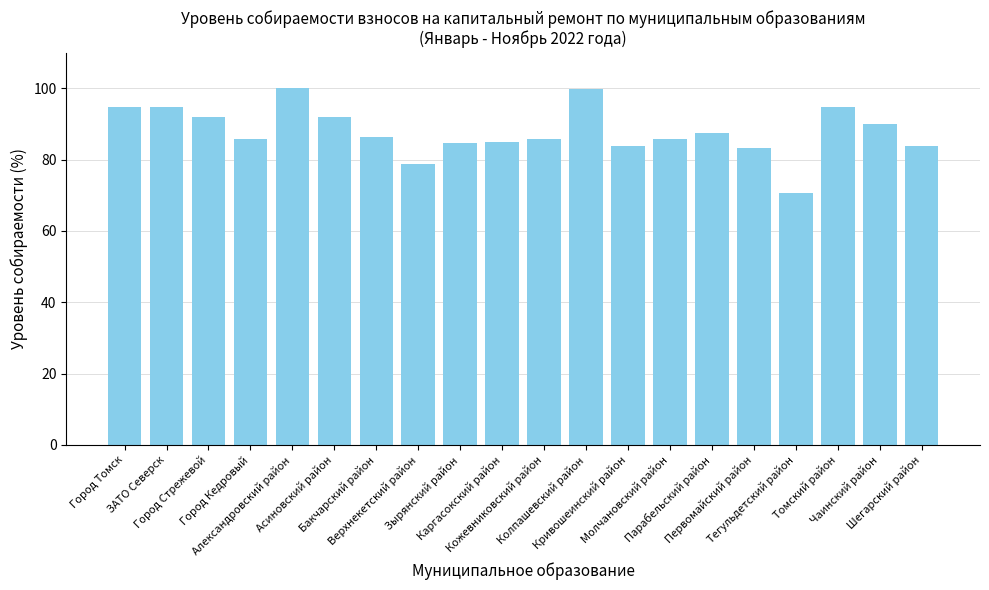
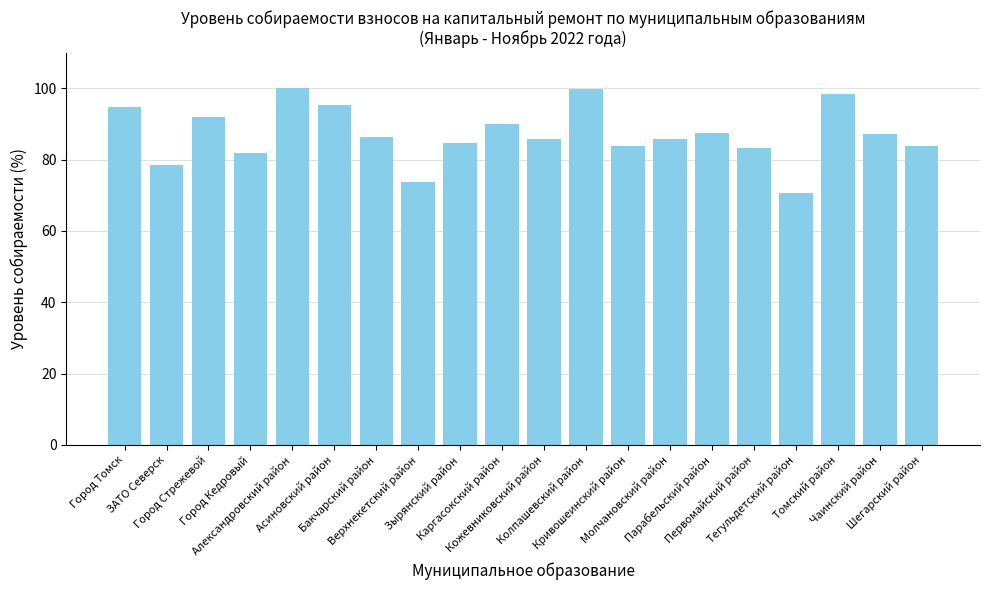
ЗАТО Северск: 95 -> 79
Город Кедровый: 86 -> 82
Асиновский район: 92 -> 95
Верхнекетский район: 79 -> 74
Каргасокский район: 85 -> 90
Томский район: 95 -> 98
Чаинский район: 90 -> 87
